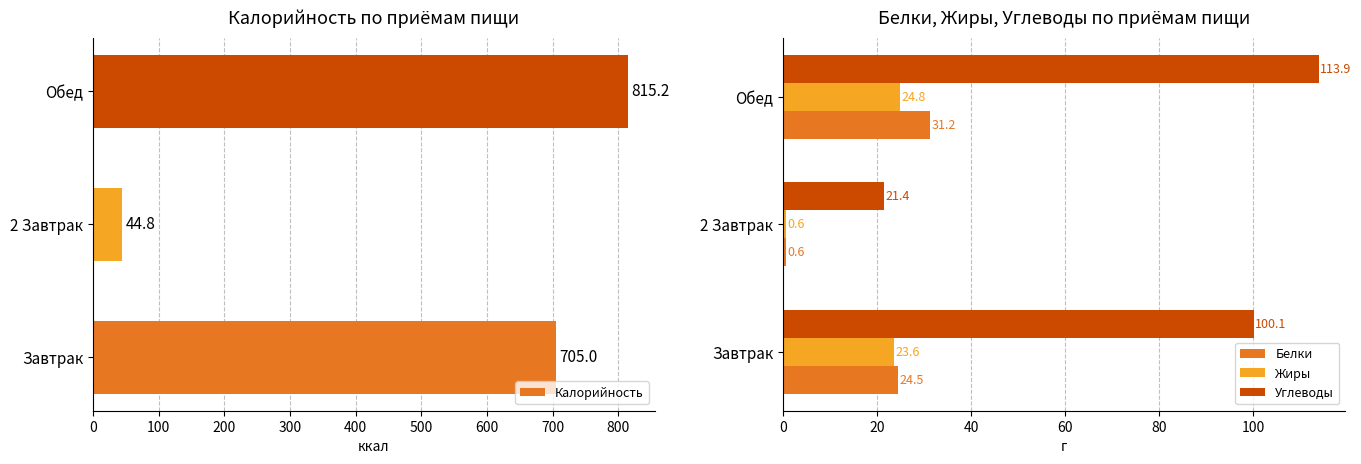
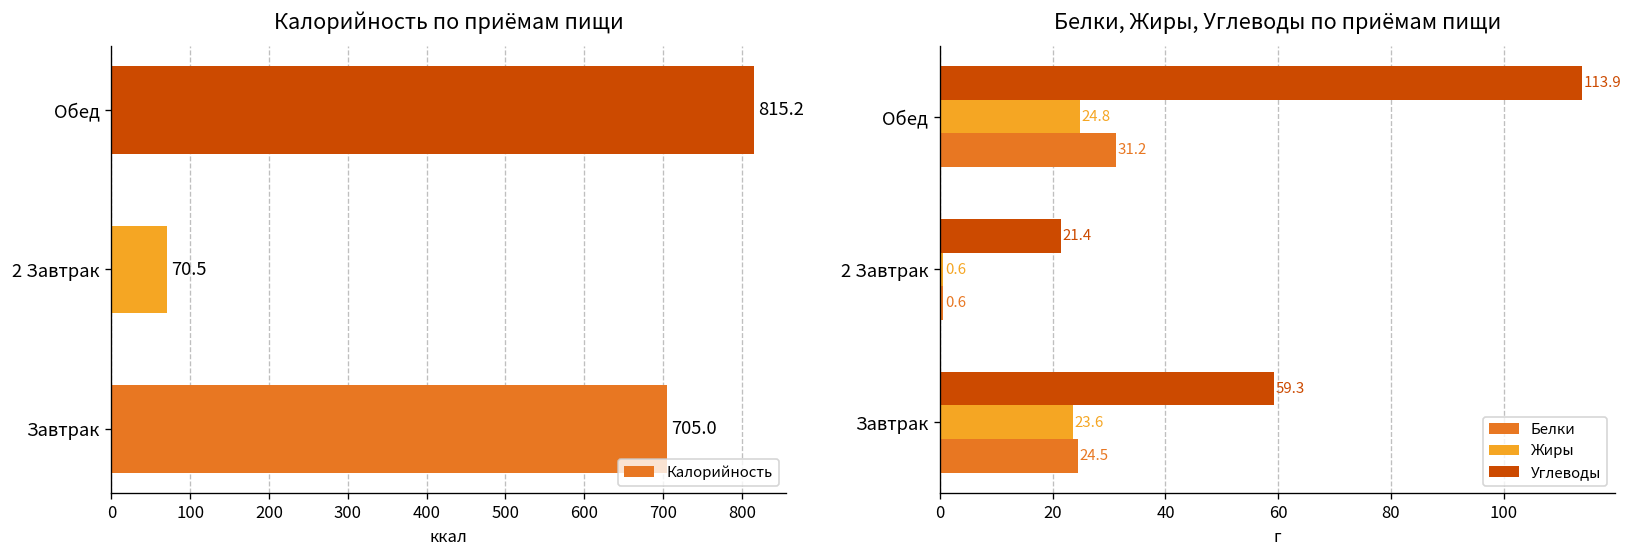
Калорийность по приёмам пищи, 2 Завтрак: 44.8 -> 70.5
Белки, Жиры, Углеводы по приёмам пищи, Углеводы, Завтрак: 100.1 -> 59.3
